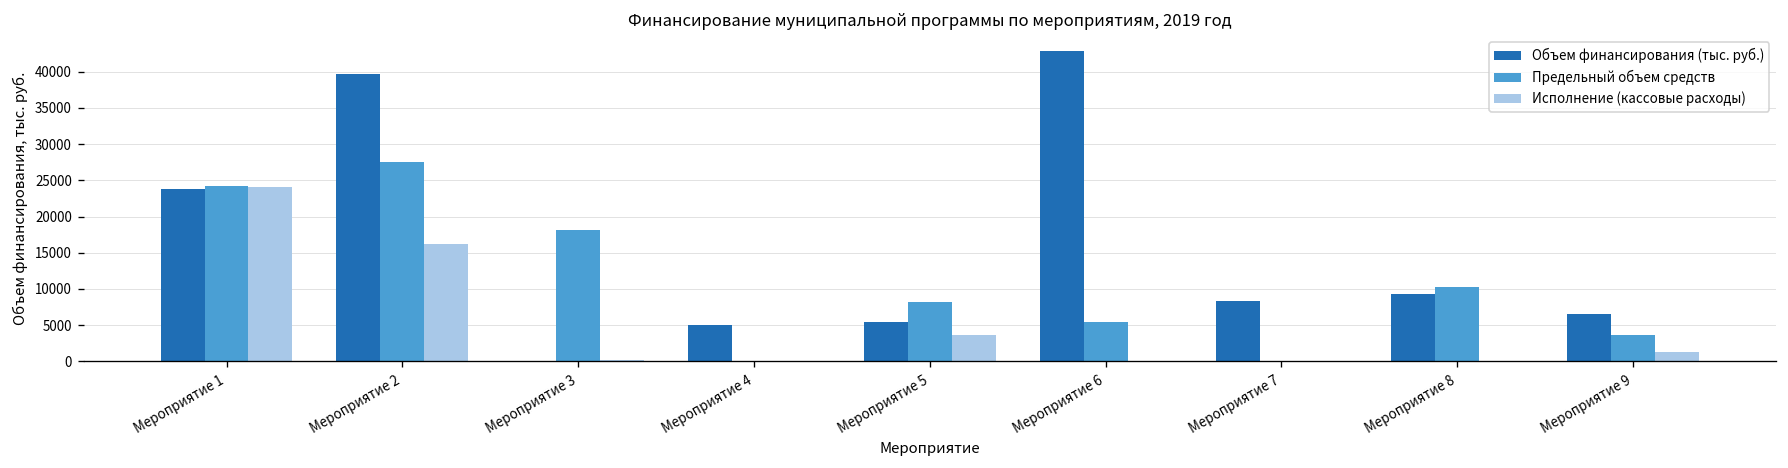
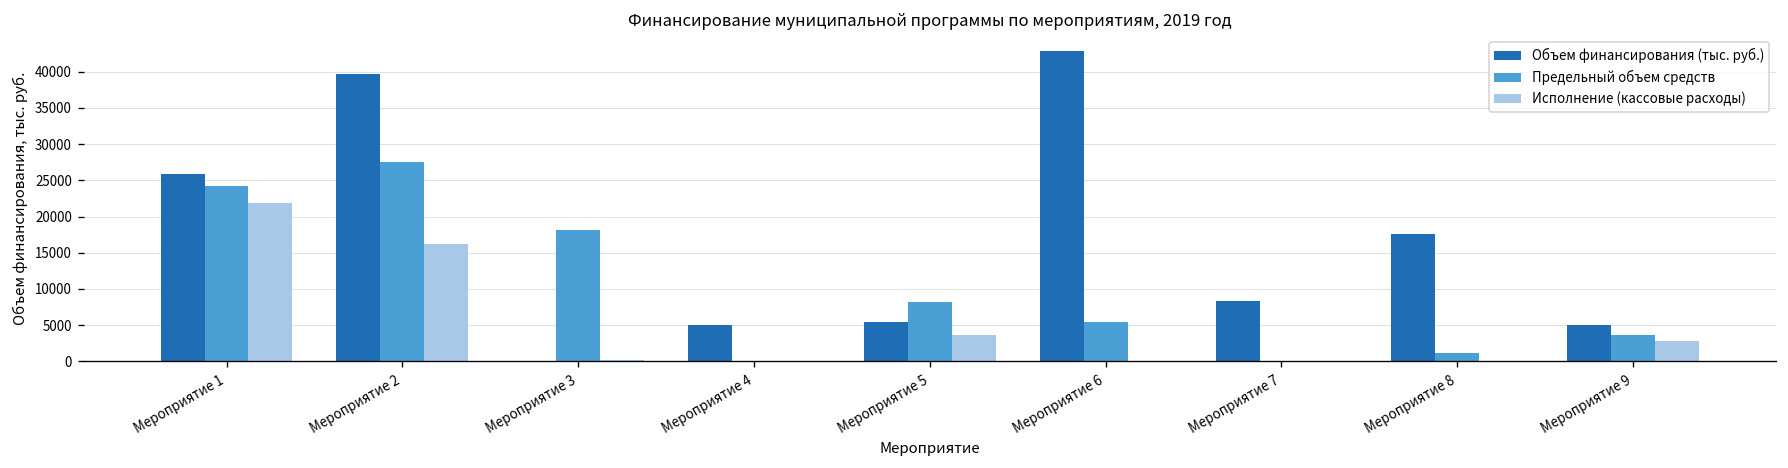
Объем финансирования (тыс. руб.), Мероприятие 1: 24000 -> 26000
Исполнение (кассовые расходы), Мероприятие 1: 24000 -> 22000
Объем финансирования (тыс. руб.), Мероприятие 8: 9000 -> 18000
Предельный объем средств, Мероприятие 8: 10000 -> 1000
Объем финансирования (тыс. руб.), Мероприятие 9: 7000 -> 5000
Исполнение (кассовые расходы), Мероприятие 9: 1000 -> 3000
